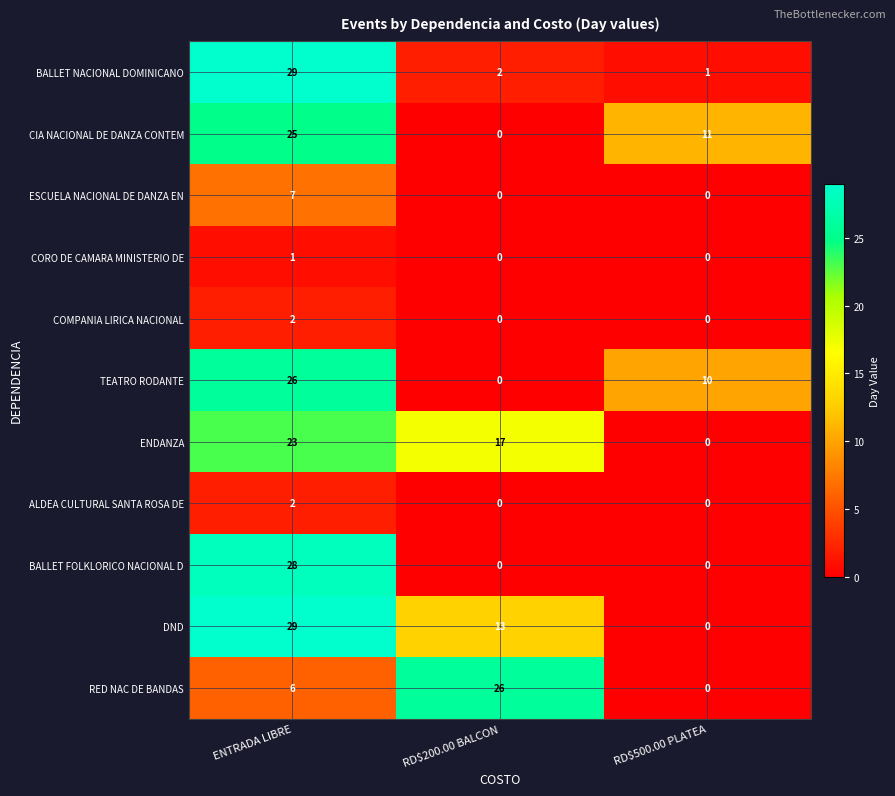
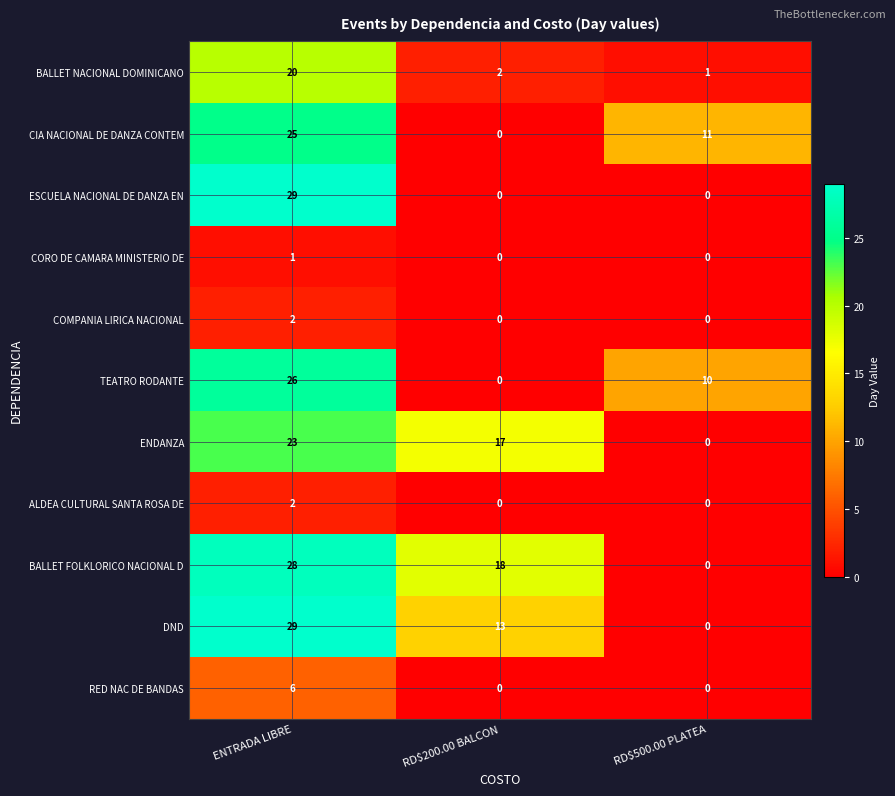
BALLET NACIONAL DOMINICANO, ENTRADA LIBRE: 29 -> 20
ESCUELA NACIONAL DE DANZA EN, ENTRADA LIBRE: 7 -> 29
BALLET FOLKLORICO NACIONAL D, RD$200.00 BALCON: 0 -> 18
RED NAC DE BANDAS, RD$200.00 BALCON: 26 -> 0
